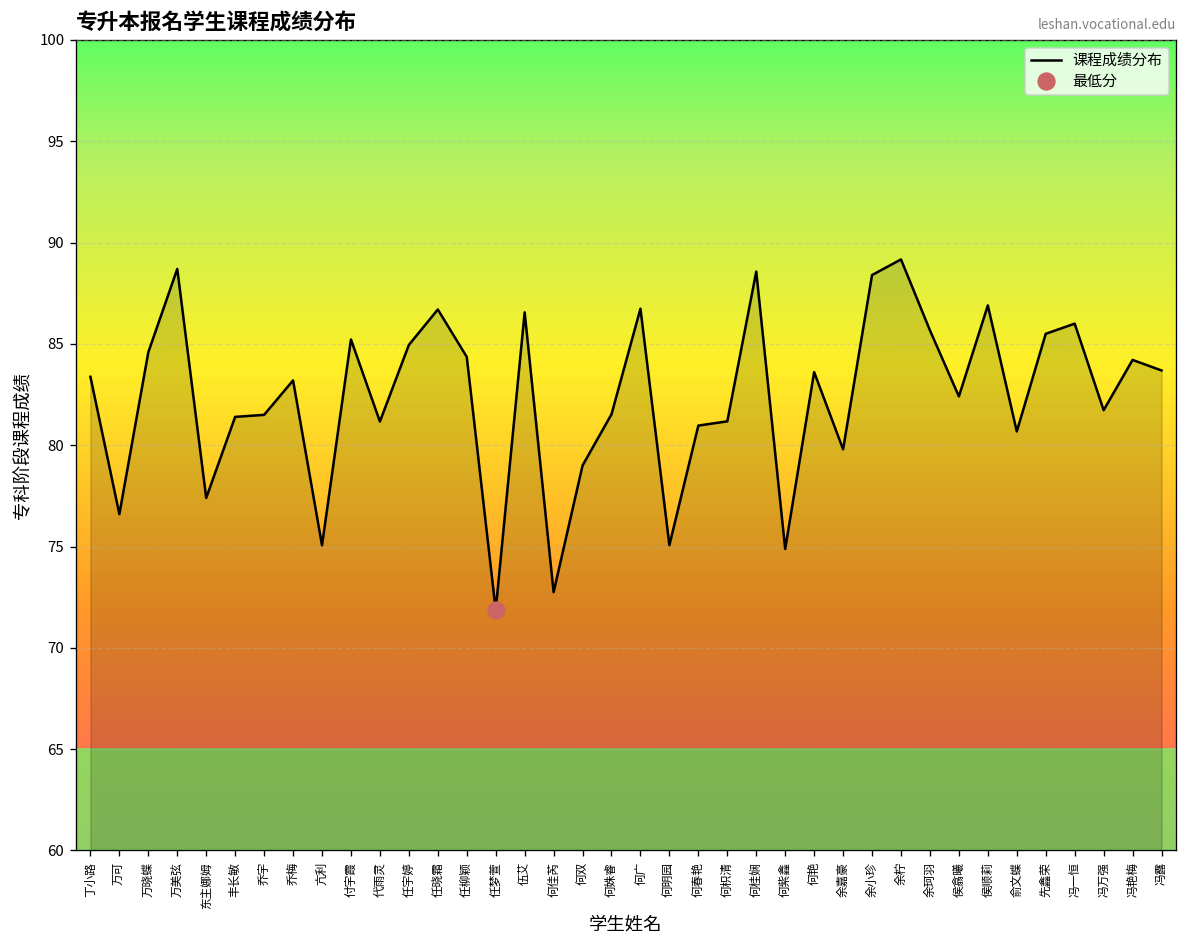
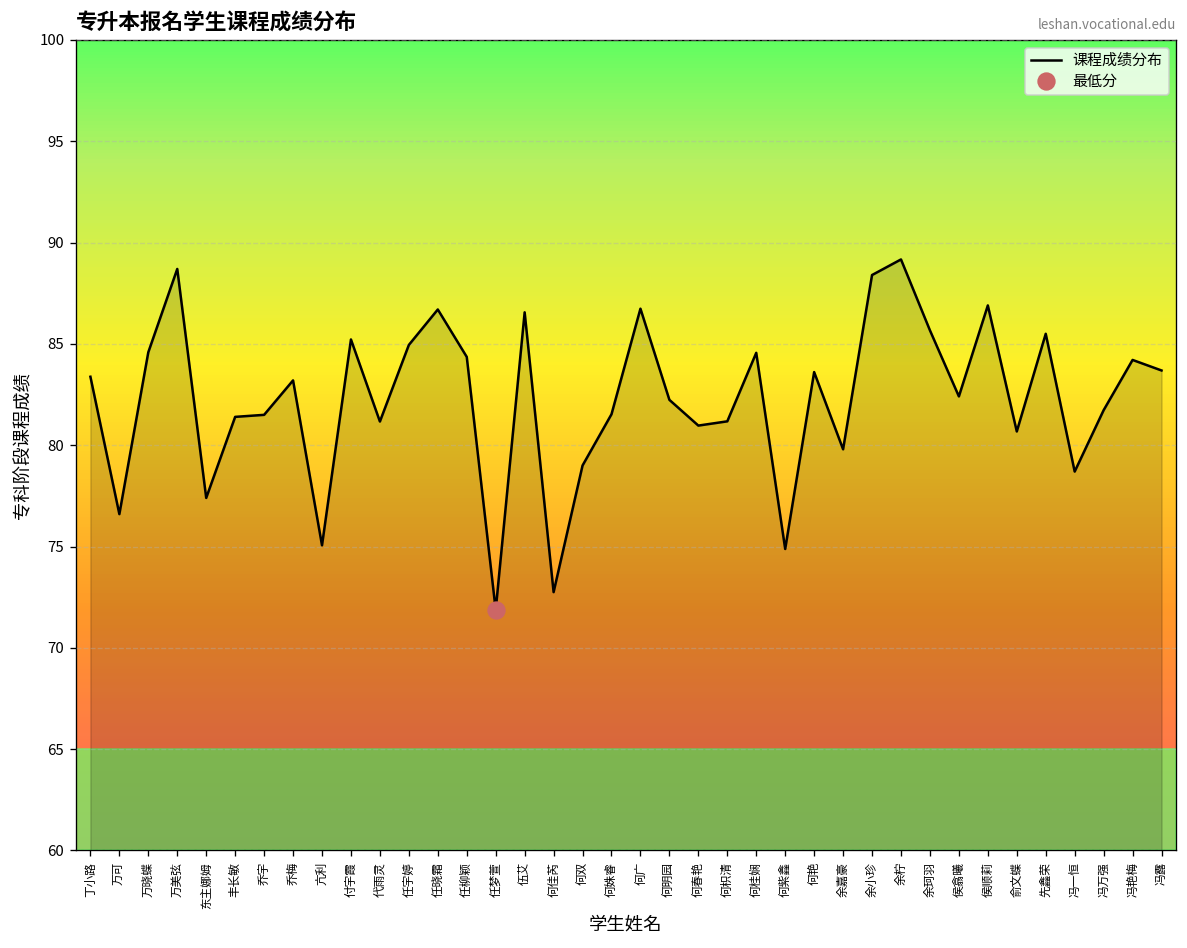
课程成绩分布, 何明园: 75.1 -> 82.2
课程成绩分布, 何桂娴: 88.6 -> 84.6
课程成绩分布, 冯一恒: 86.0 -> 78.7
